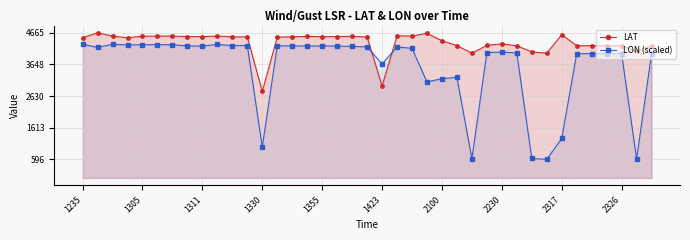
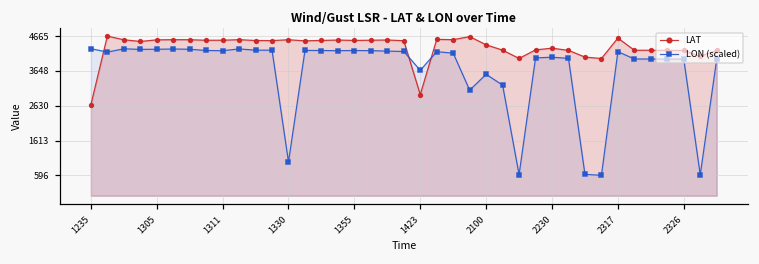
LAT, 1235: 4500 -> 2700
LAT, 1330: 2800 -> 4600
LON (scaled), 2100: 3200 -> 3500
LON (scaled), 2317: 1300 -> 4200
